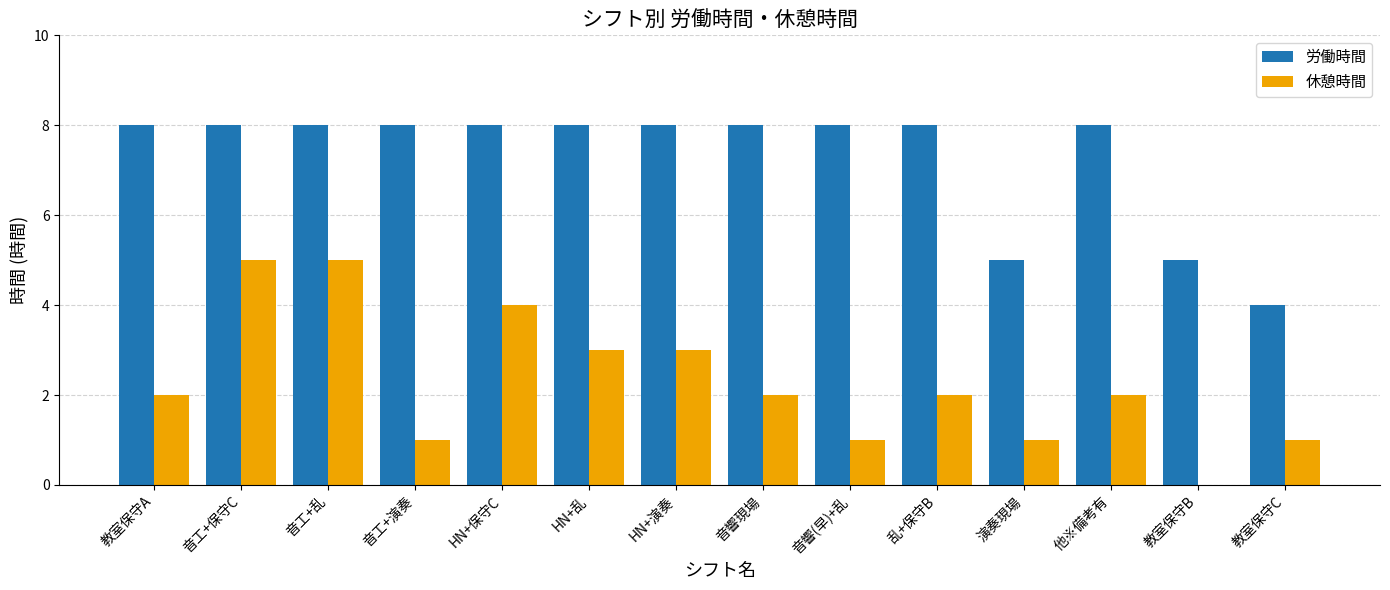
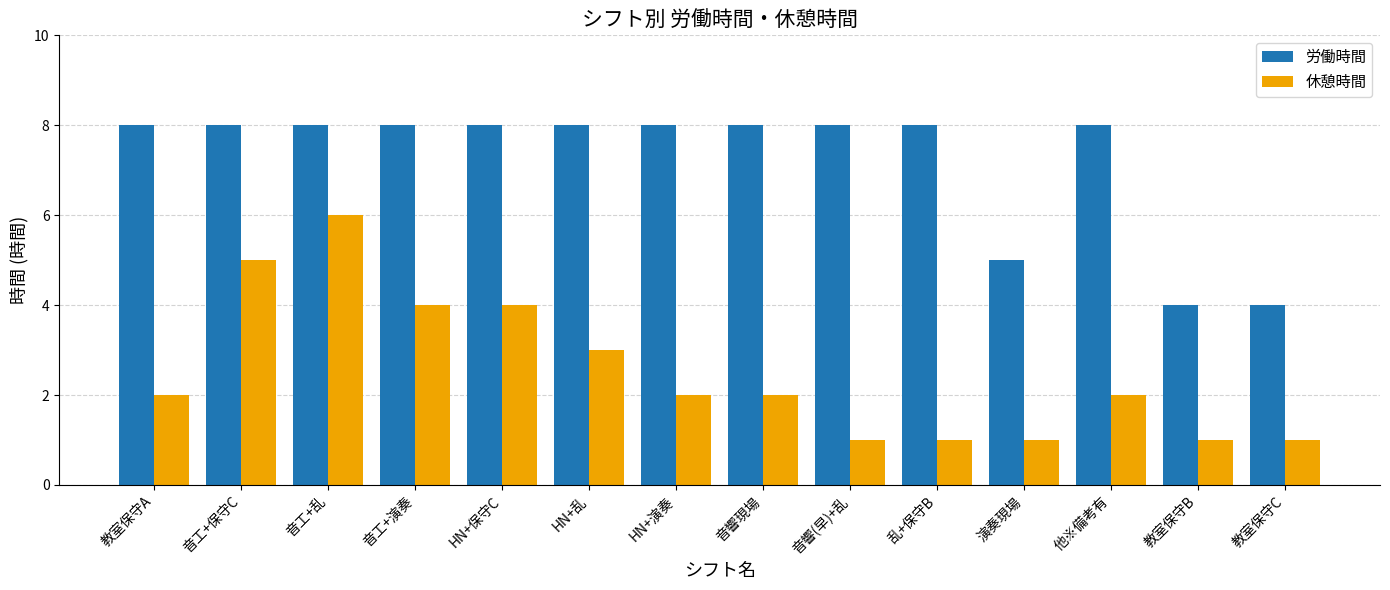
休憩時間, 音工+乱: 5 -> 6
休憩時間, 音工+演奏: 1 -> 4
休憩時間, HN+演奏: 3 -> 2
休憩時間, 乱+保守B: 2 -> 1
労働時間, 教室保守B: 5 -> 4
休憩時間, 教室保守B: 0 -> 1
